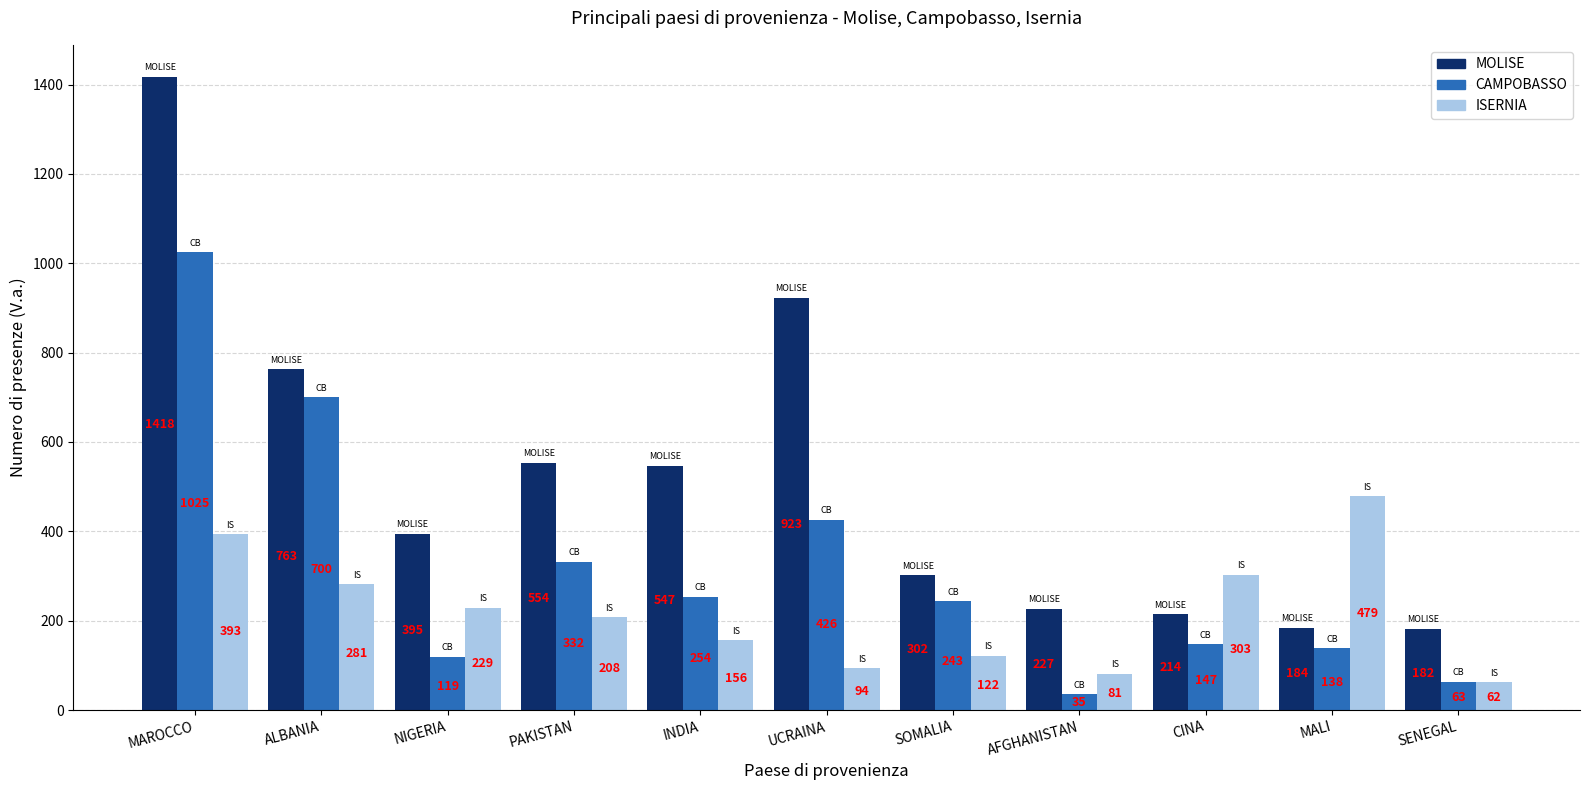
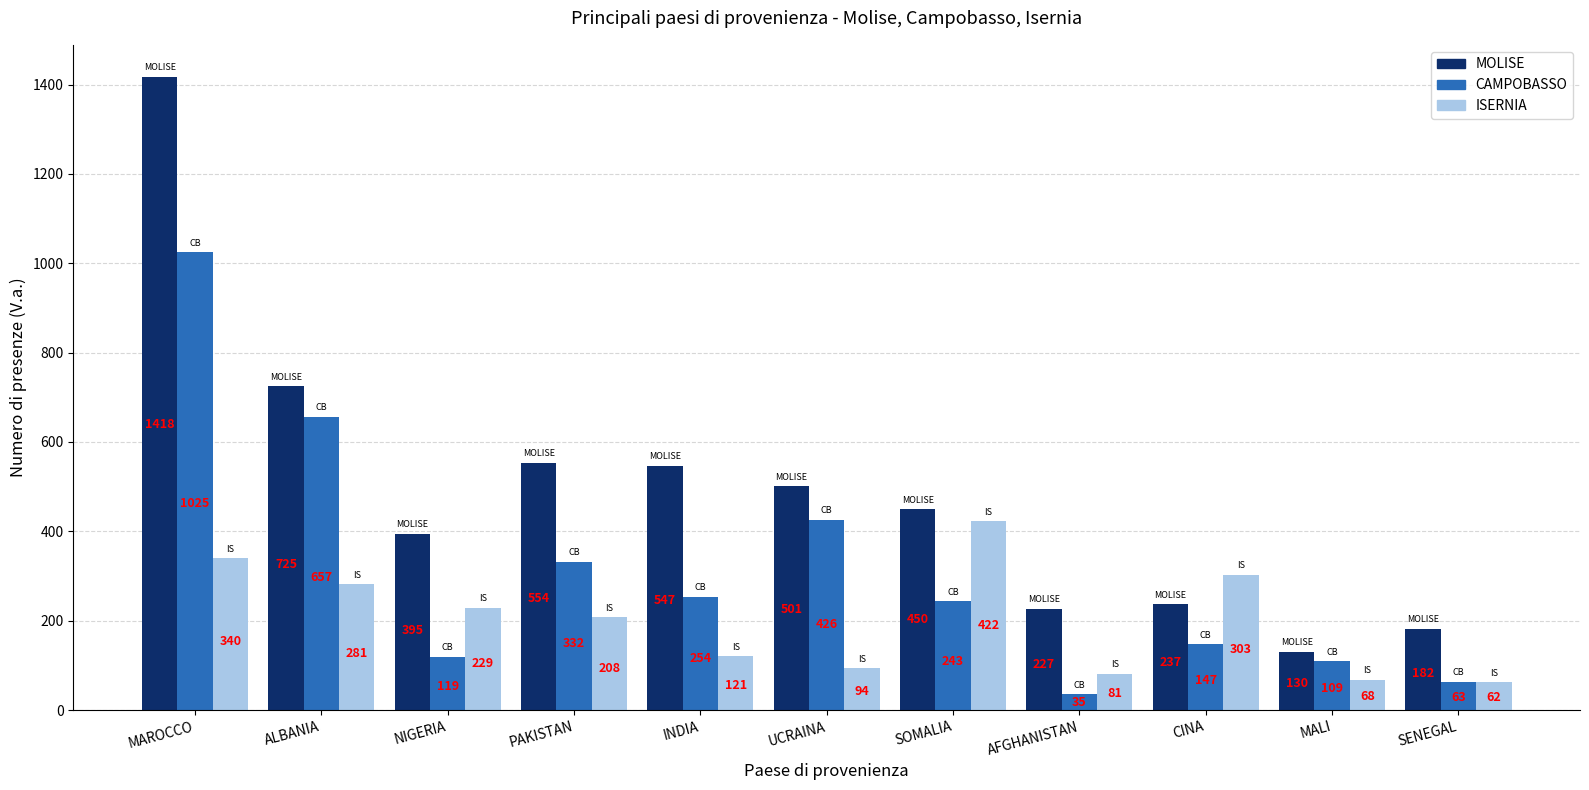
ISERNIA, MAROCCO: 393 -> 340
MOLISE, ALBANIA: 763 -> 725
CAMPOBASSO, ALBANIA: 700 -> 657
ISERNIA, INDIA: 156 -> 121
MOLISE, UCRAINA: 923 -> 501
MOLISE, SOMALIA: 302 -> 450
ISERNIA, SOMALIA: 122 -> 422
MOLISE, CINA: 214 -> 237
MOLISE, MALI: 184 -> 130
CAMPOBASSO, MALI: 138 -> 109
ISERNIA, MALI: 479 -> 68
